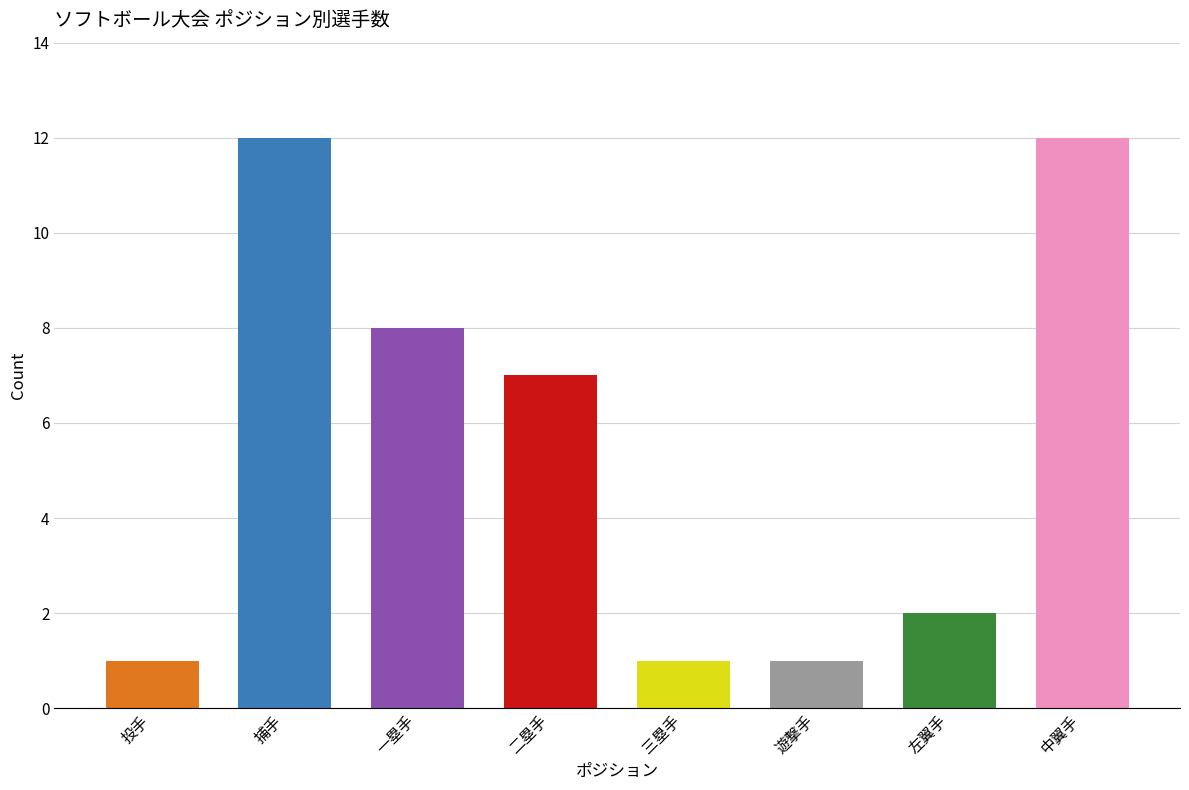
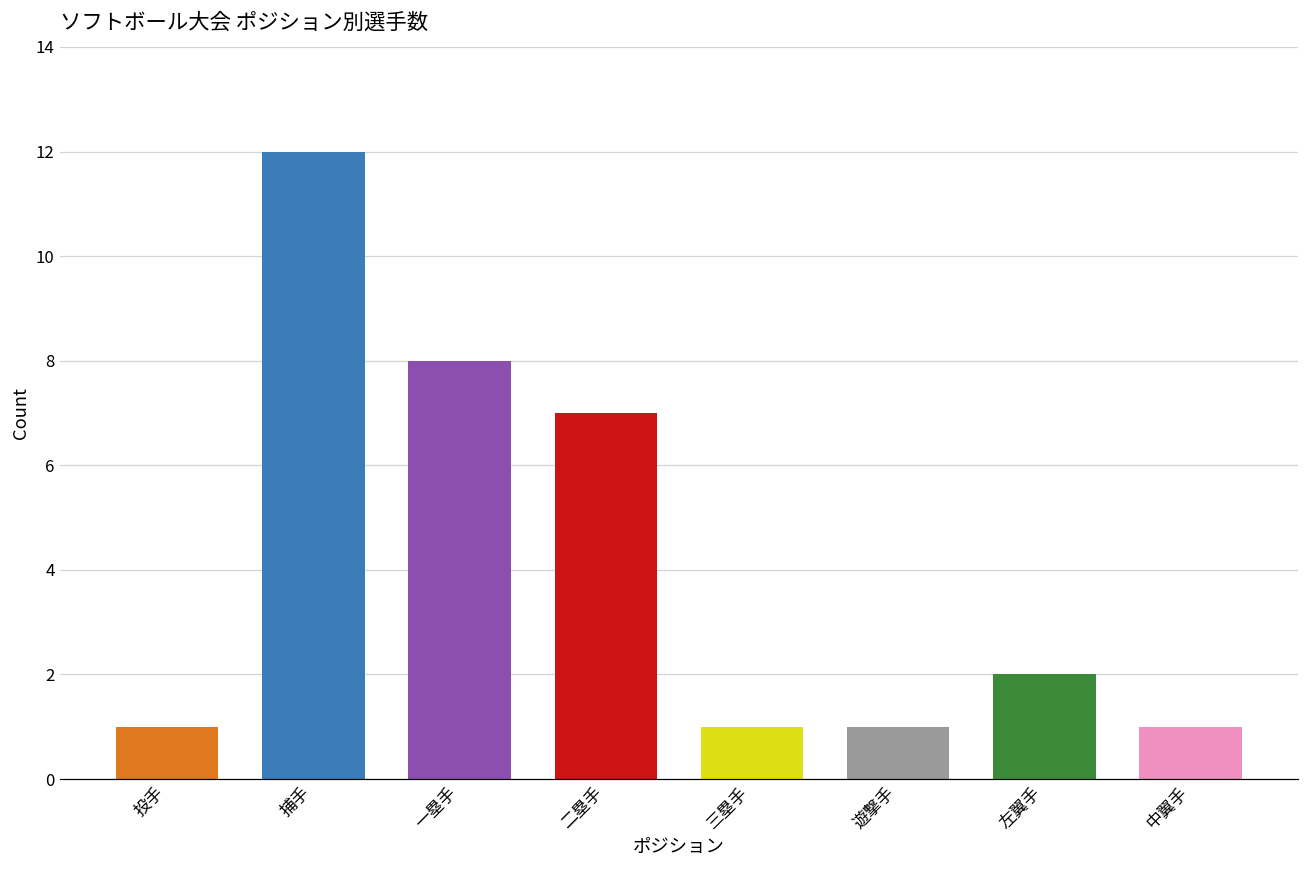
中翼手: 12 -> 1
